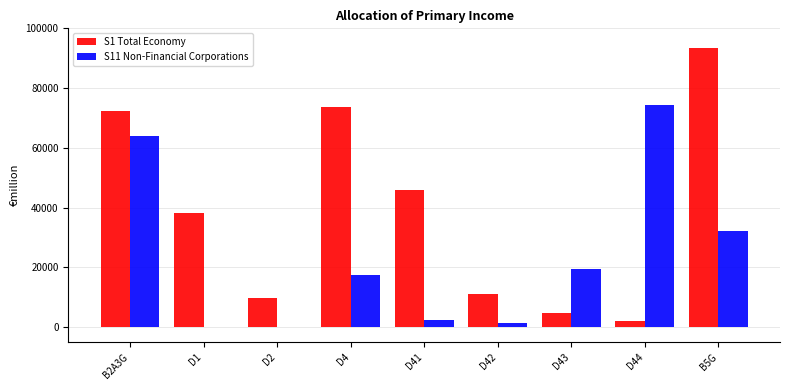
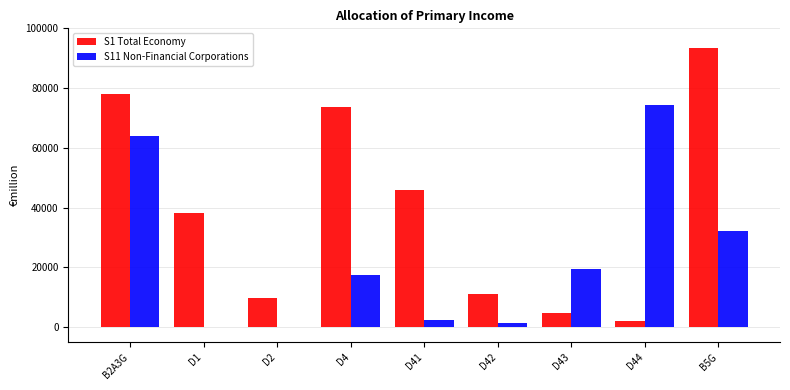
S1 Total Economy, B2A3G: 72000 -> 78000
